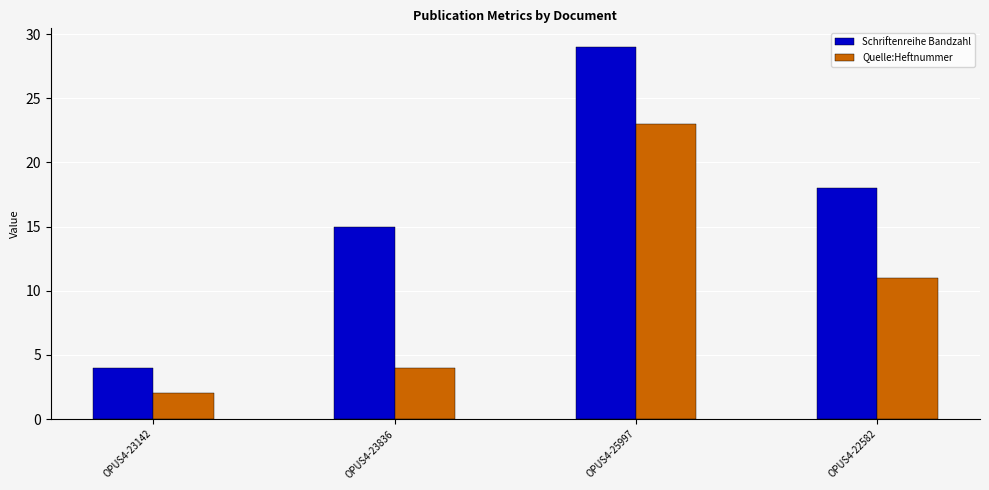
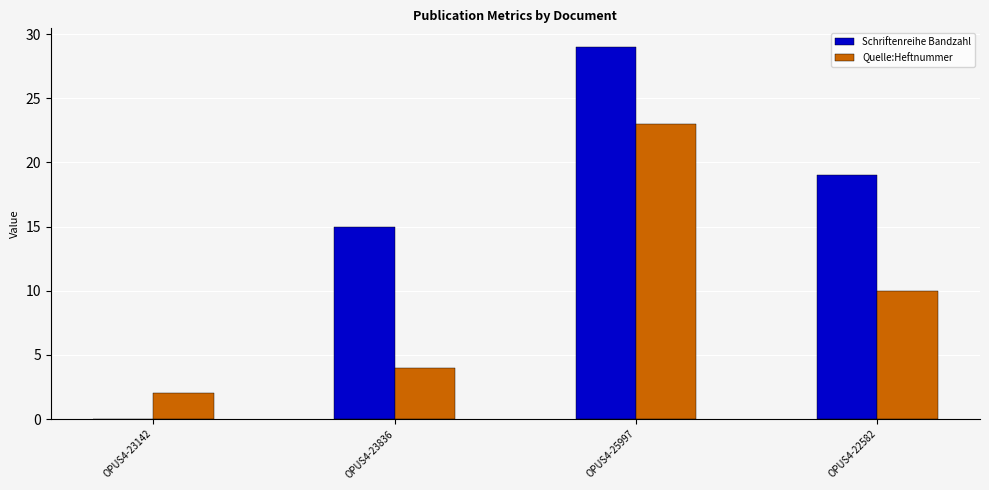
Schriftenreihe Bandzahl, OPUS4-23142: 4 -> 0
Schriftenreihe Bandzahl, OPUS4-22582: 18 -> 19
Quelle:Heftnummer, OPUS4-22582: 11 -> 10
